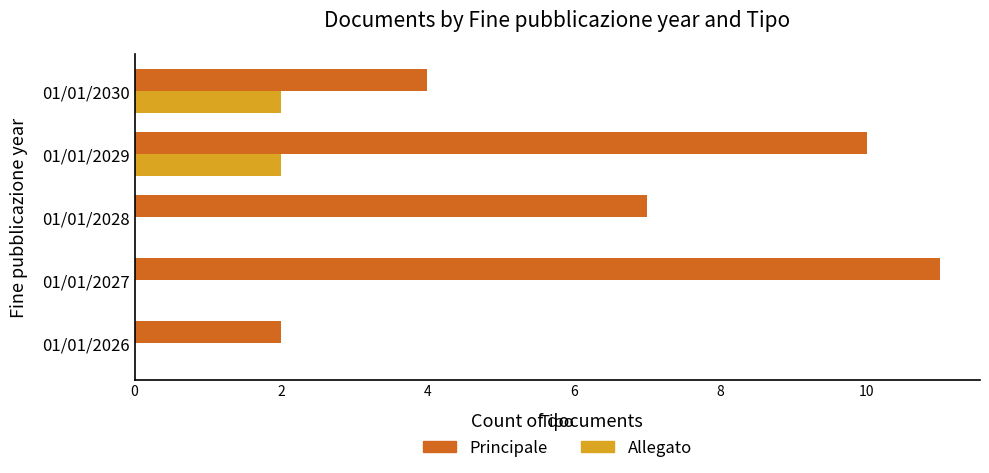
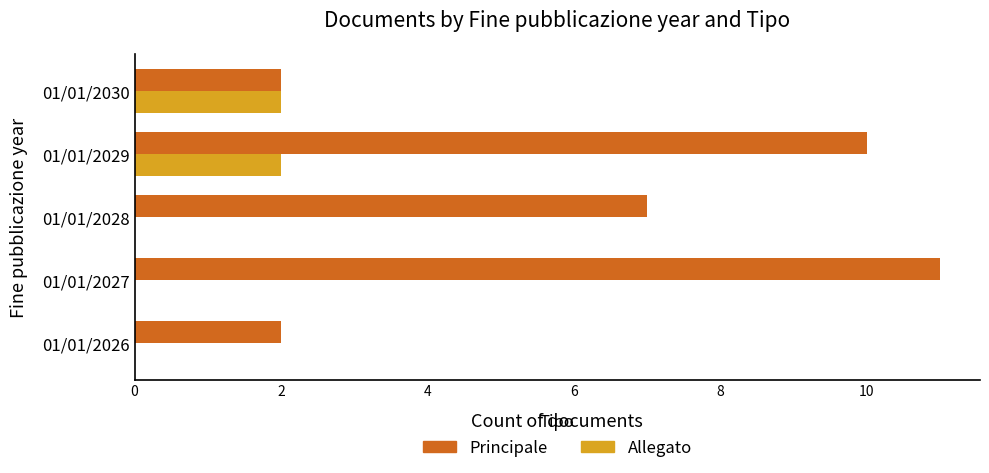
Principale, 01/01/2030: 4 -> 2
